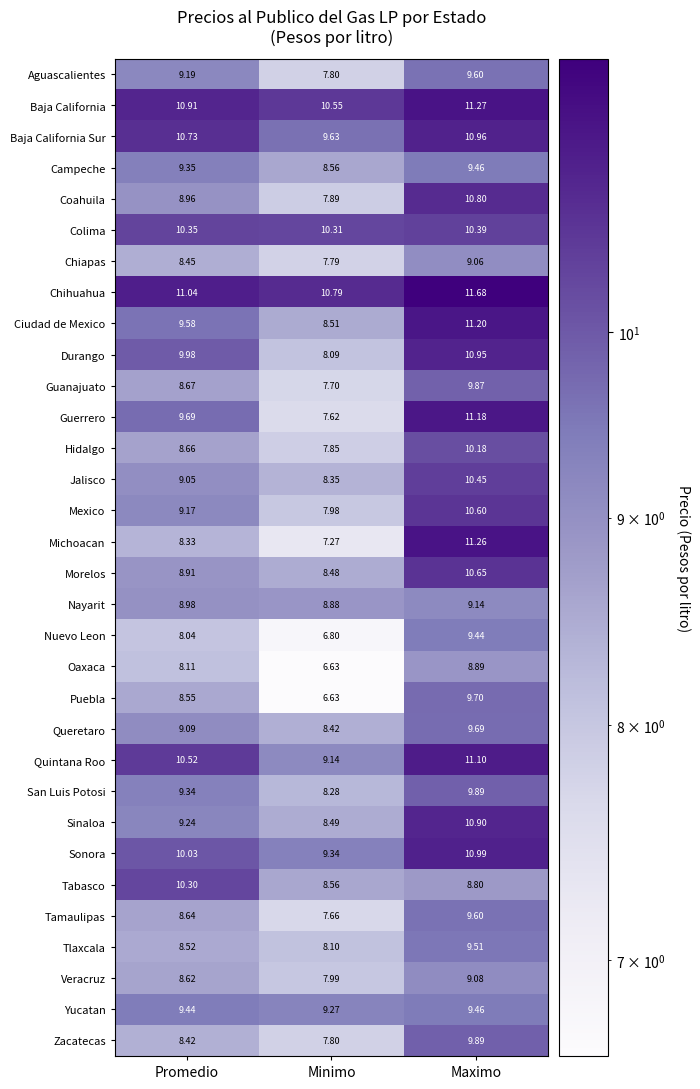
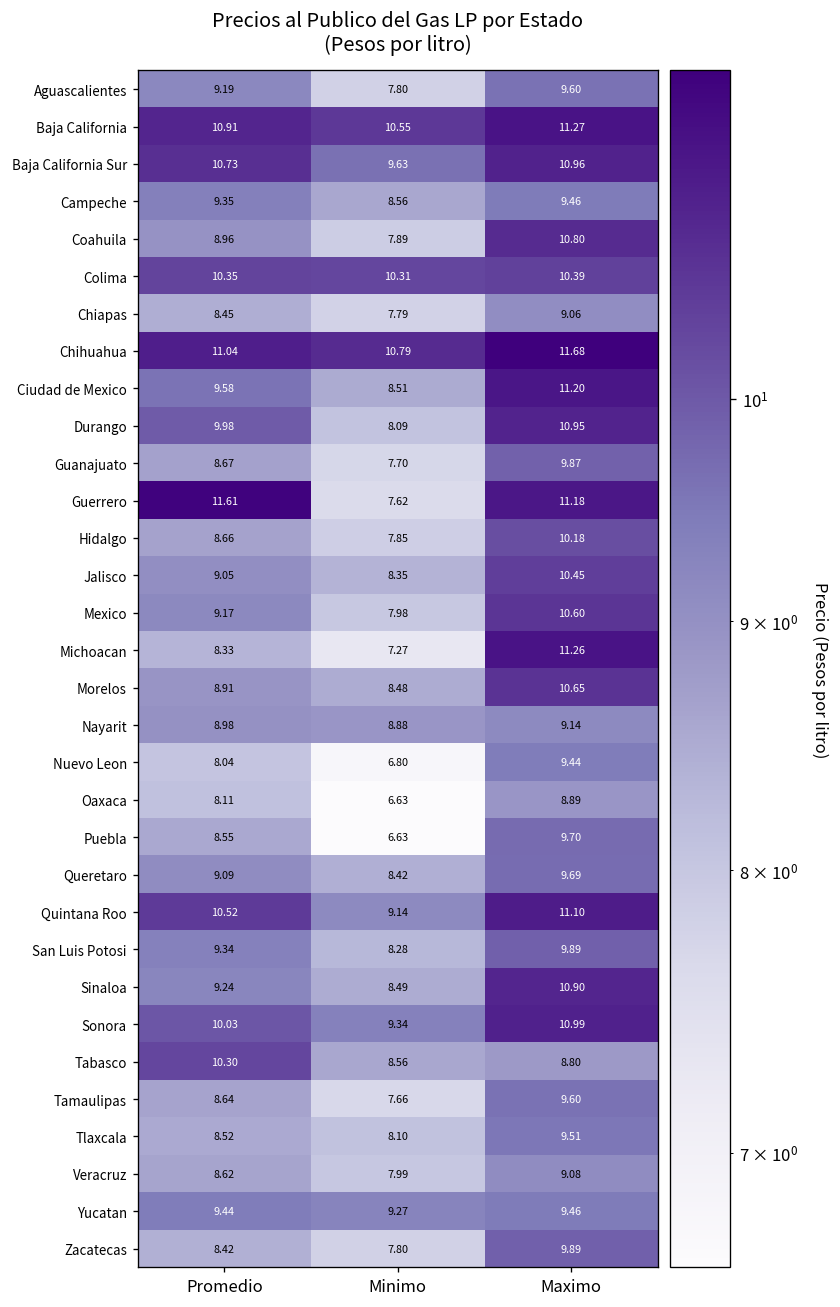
Guerrero, Promedio: 9.69 -> 11.61
